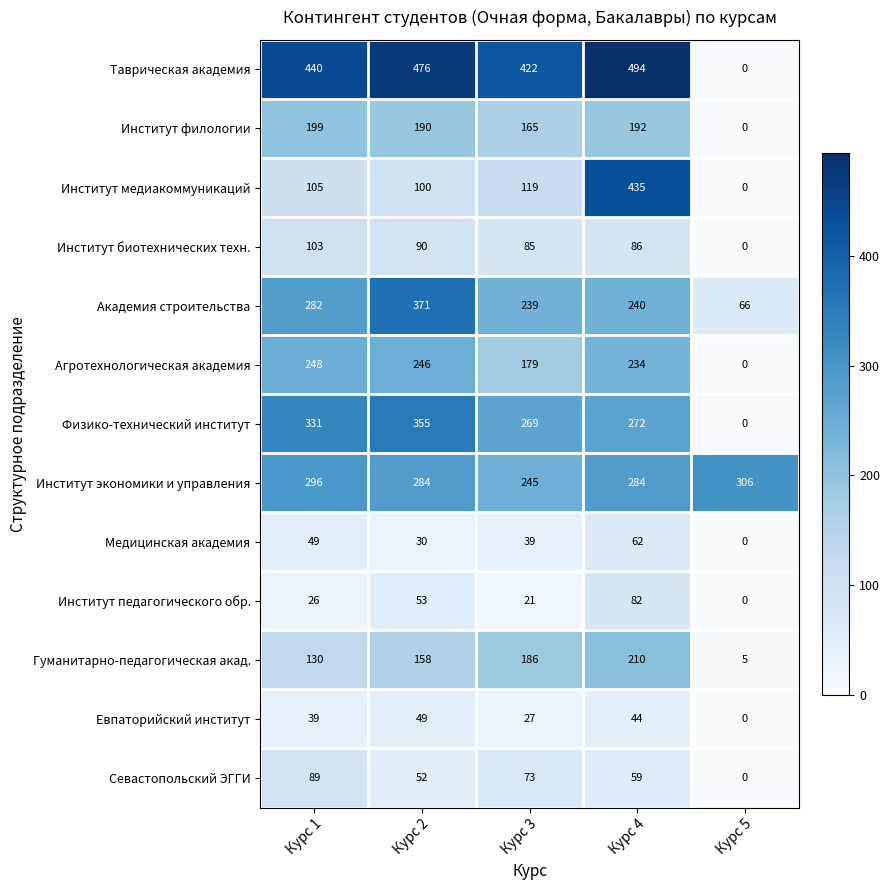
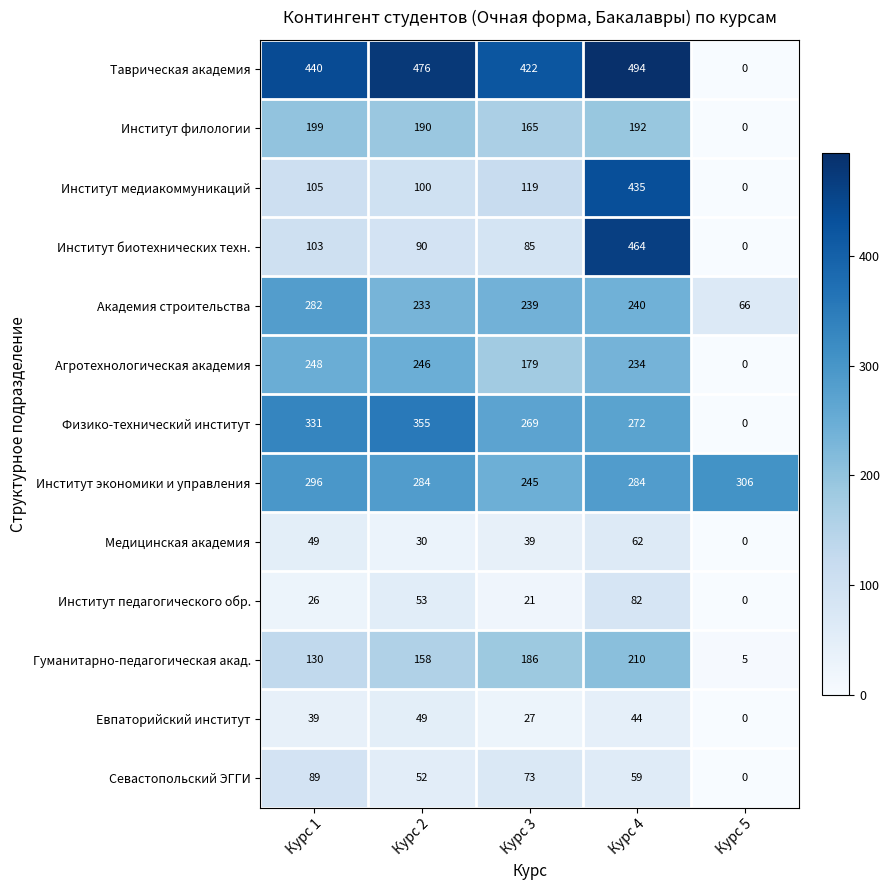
Институт биотехнических техн., Курс 4: 86 -> 464
Академия строительства, Курс 2: 371 -> 233
